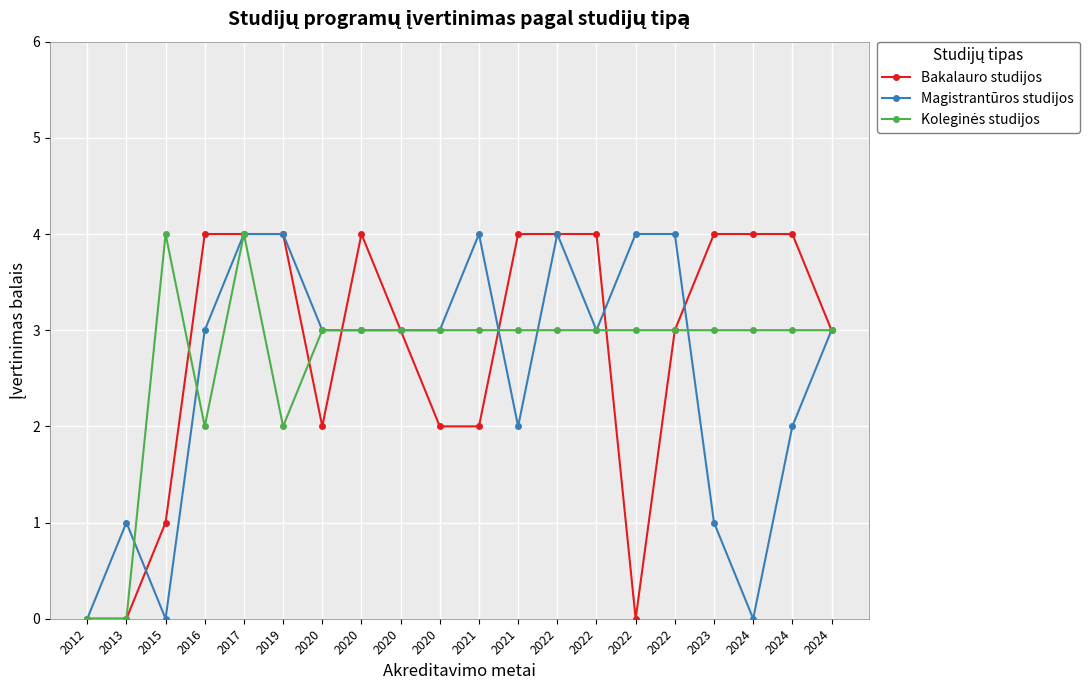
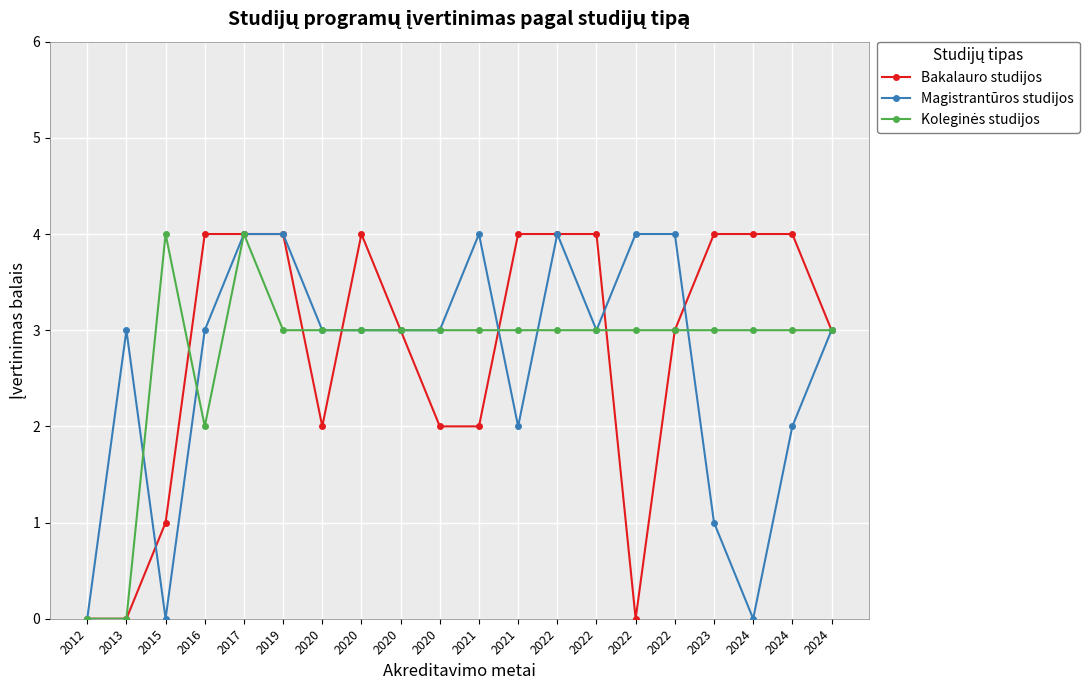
Magistrantūros studijos, 2013: 1 -> 3
Koleginės studijos, 2019: 2 -> 3
